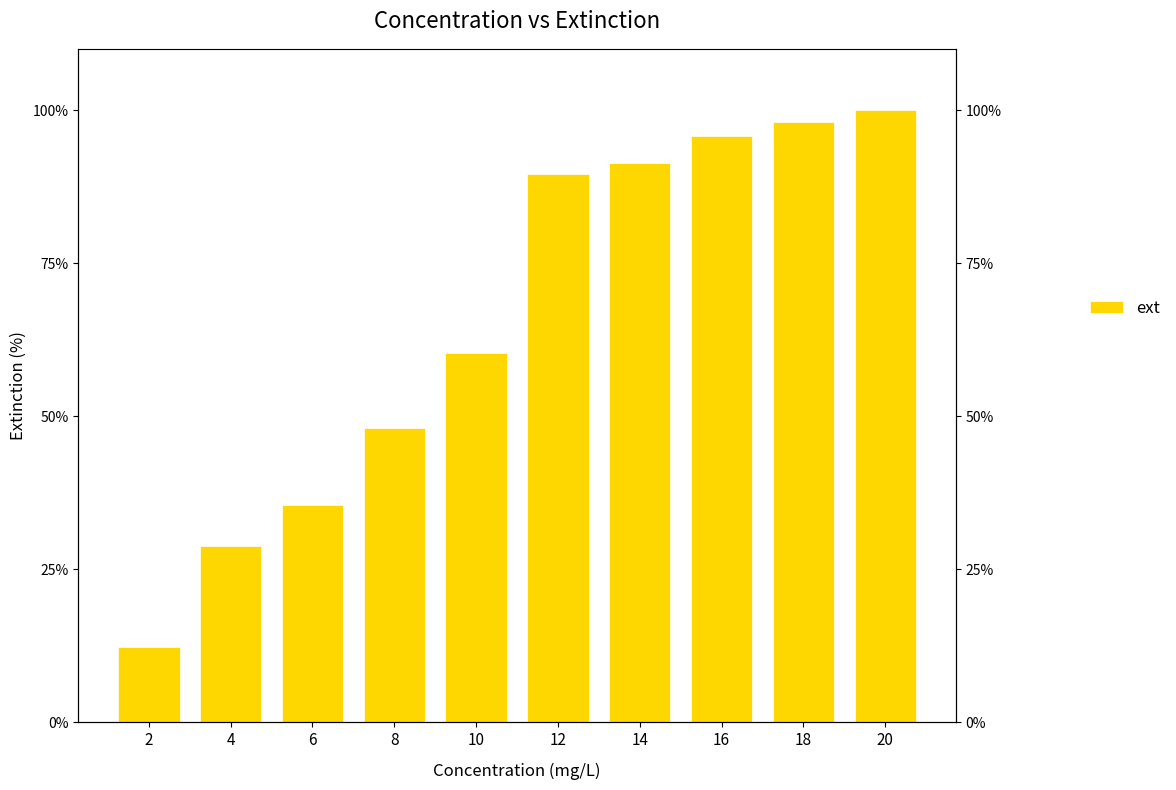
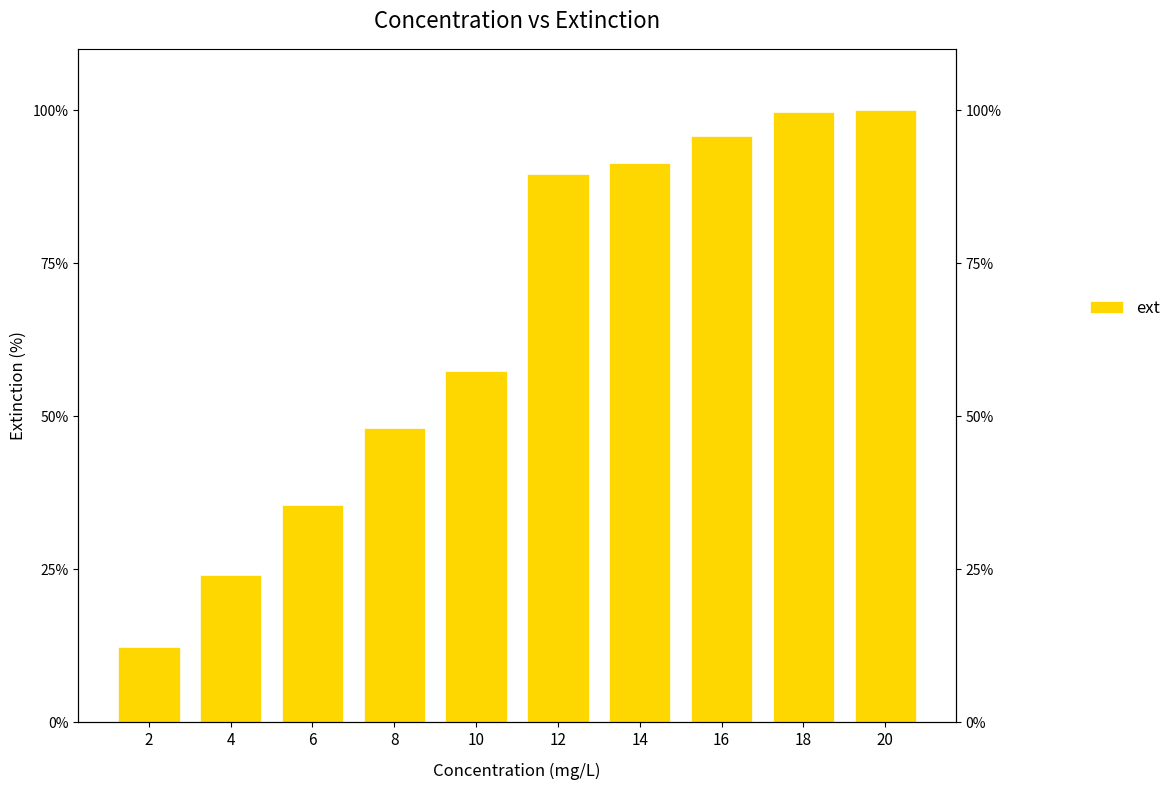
4: 29% -> 24%
10: 60% -> 57%
18: 98% -> 100%
